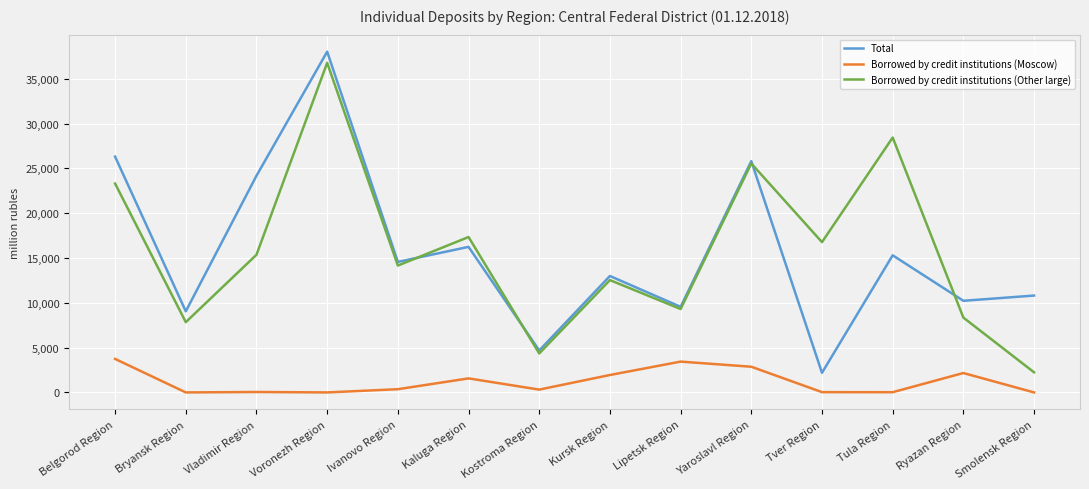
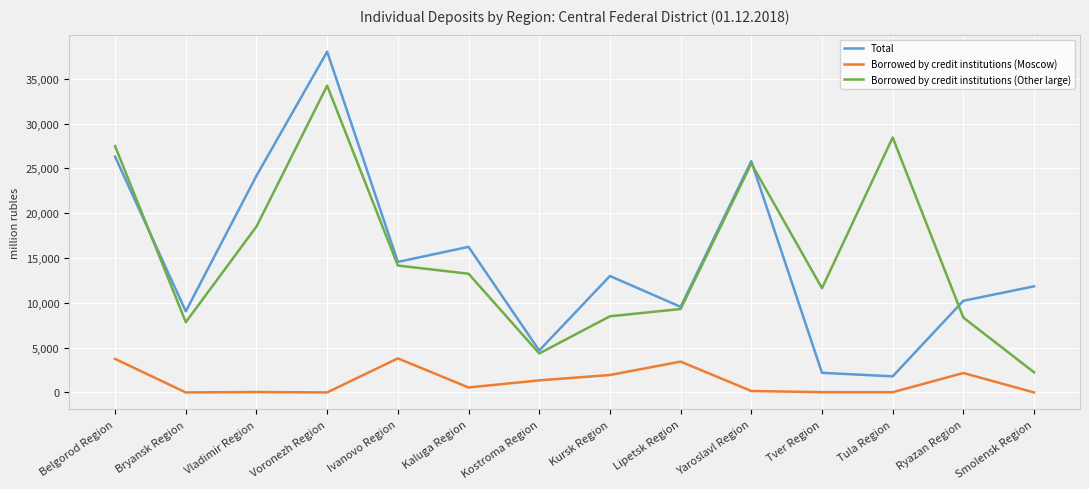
Borrowed by credit institutions (Other large), Belgorod Region: 23,000 -> 27,000
Borrowed by credit institutions (Other large), Vladimir Region: 15,000 -> 19,000
Borrowed by credit institutions (Other large), Voronezh Region: 37,000 -> 34,000
Borrowed by credit institutions (Moscow), Ivanovo Region: 0 -> 4,000
Borrowed by credit institutions (Moscow), Kaluga Region: 2,000 -> 1,000
Borrowed by credit institutions (Other large), Kaluga Region: 17,000 -> 13,000
Borrowed by credit institutions (Moscow), Kostroma Region: 0 -> 1,000
Borrowed by credit institutions (Other large), Kursk Region: 13,000 -> 8,000
Borrowed by credit institutions (Moscow), Yaroslavl Region: 3,000 -> 0
Borrowed by credit institutions (Other large), Tver Region: 17,000 -> 12,000
Total, Tula Region: 15,000 -> 2,000
Total, Smolensk Region: 11,000 -> 12,000
